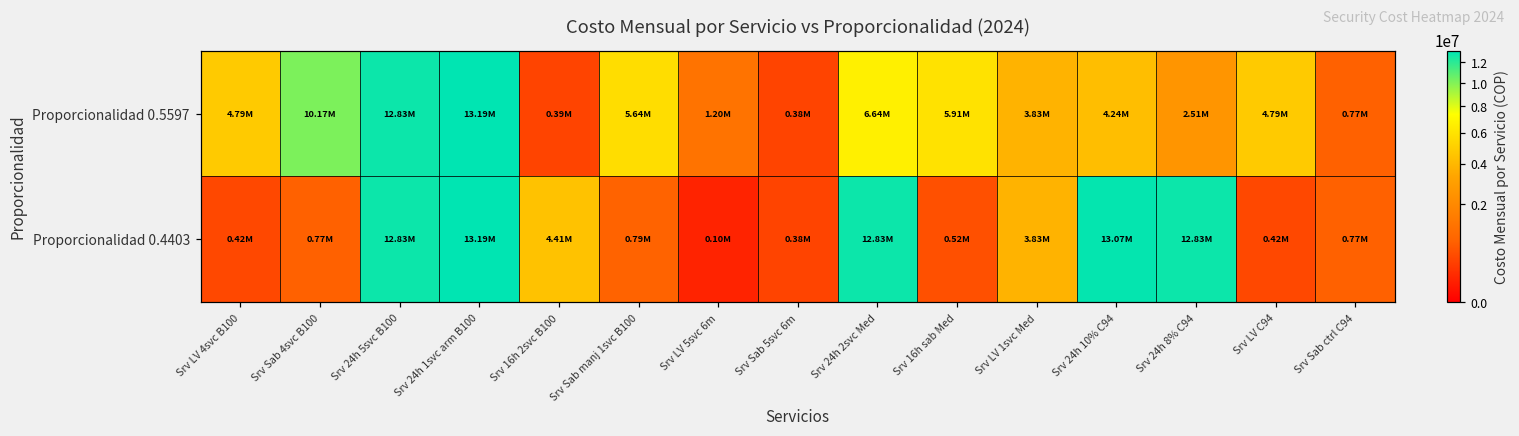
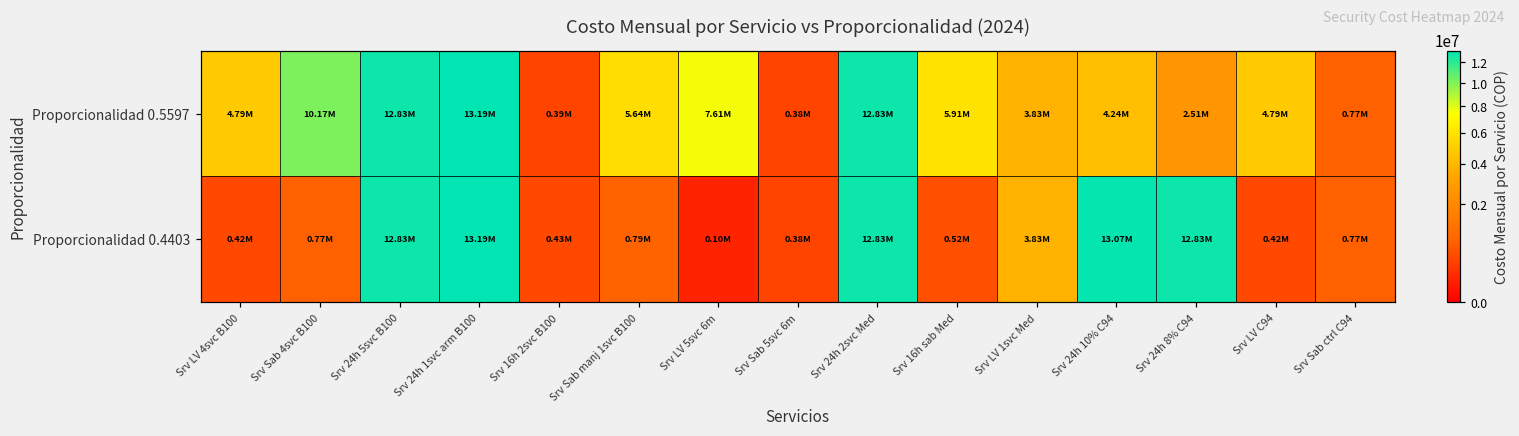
Proporcionalidad 0.5597, Srv LV 5svc 6m: 1.20M -> 7.61M
Proporcionalidad 0.5597, Srv 24h 2svc Med: 6.64M -> 12.83M
Proporcionalidad 0.4403, Srv 16h 2svc B100: 4.41M -> 0.43M
